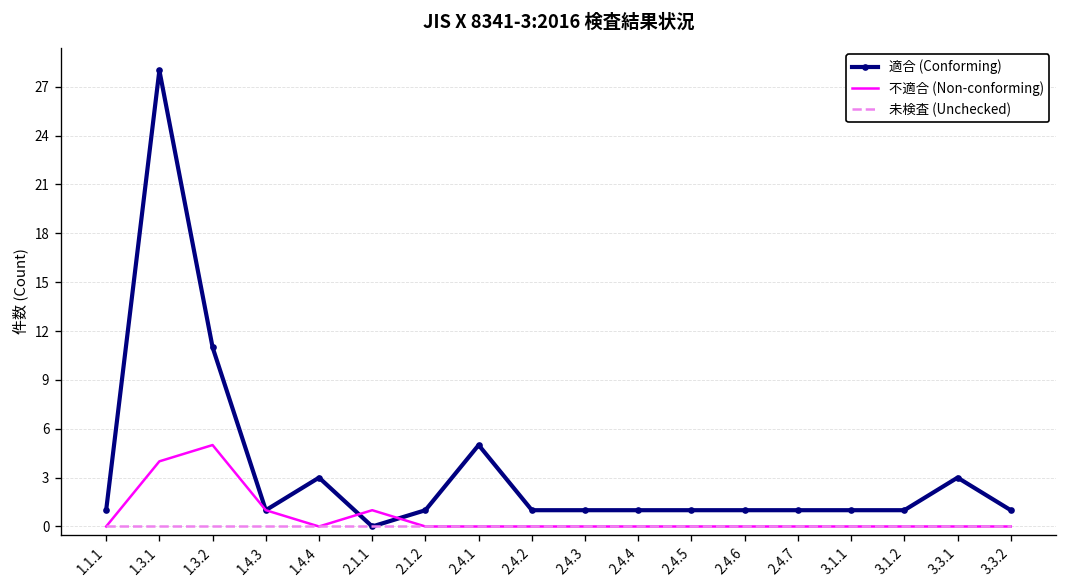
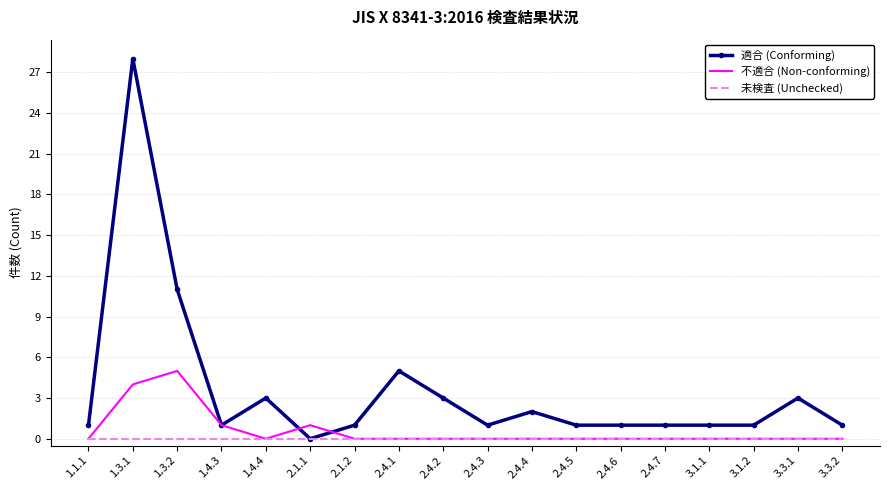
適合 (Conforming), 2.4.2: 1 -> 3
適合 (Conforming), 2.4.4: 1 -> 2
